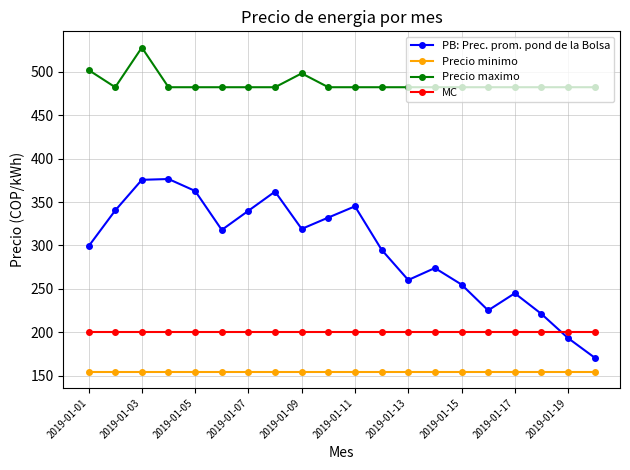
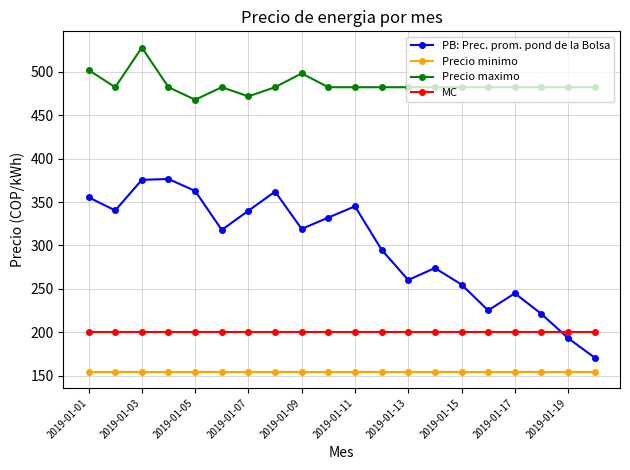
PB: Prec. prom. pond de la Bolsa, 2019-01-01: 300 -> 360
Precio maximo, 2019-01-05: 480 -> 470
Precio maximo, 2019-01-07: 480 -> 470
